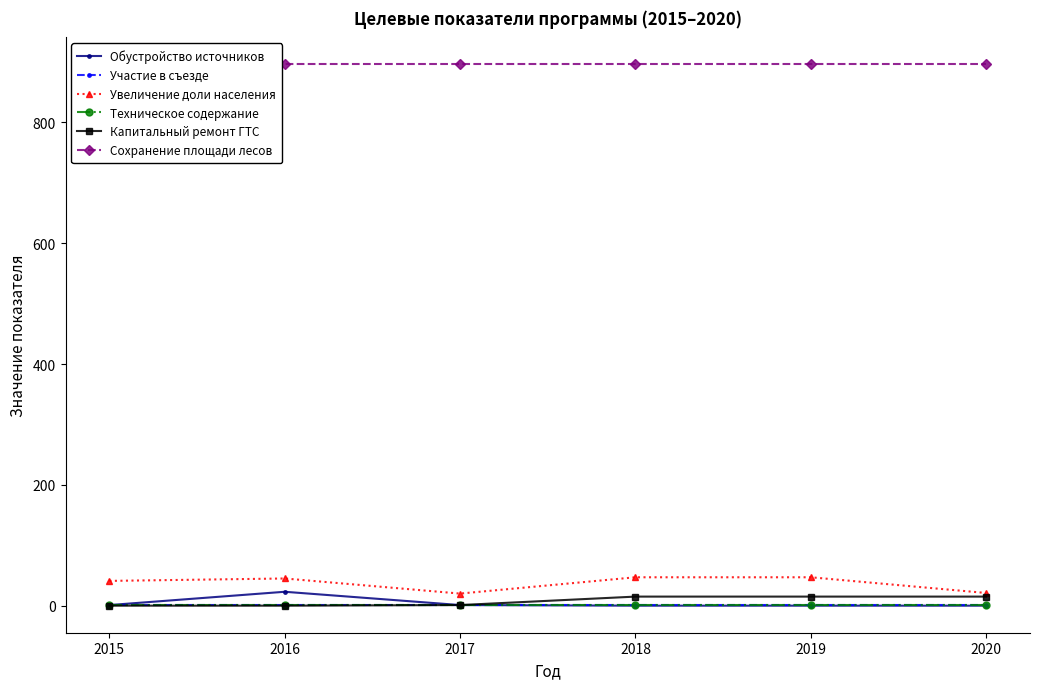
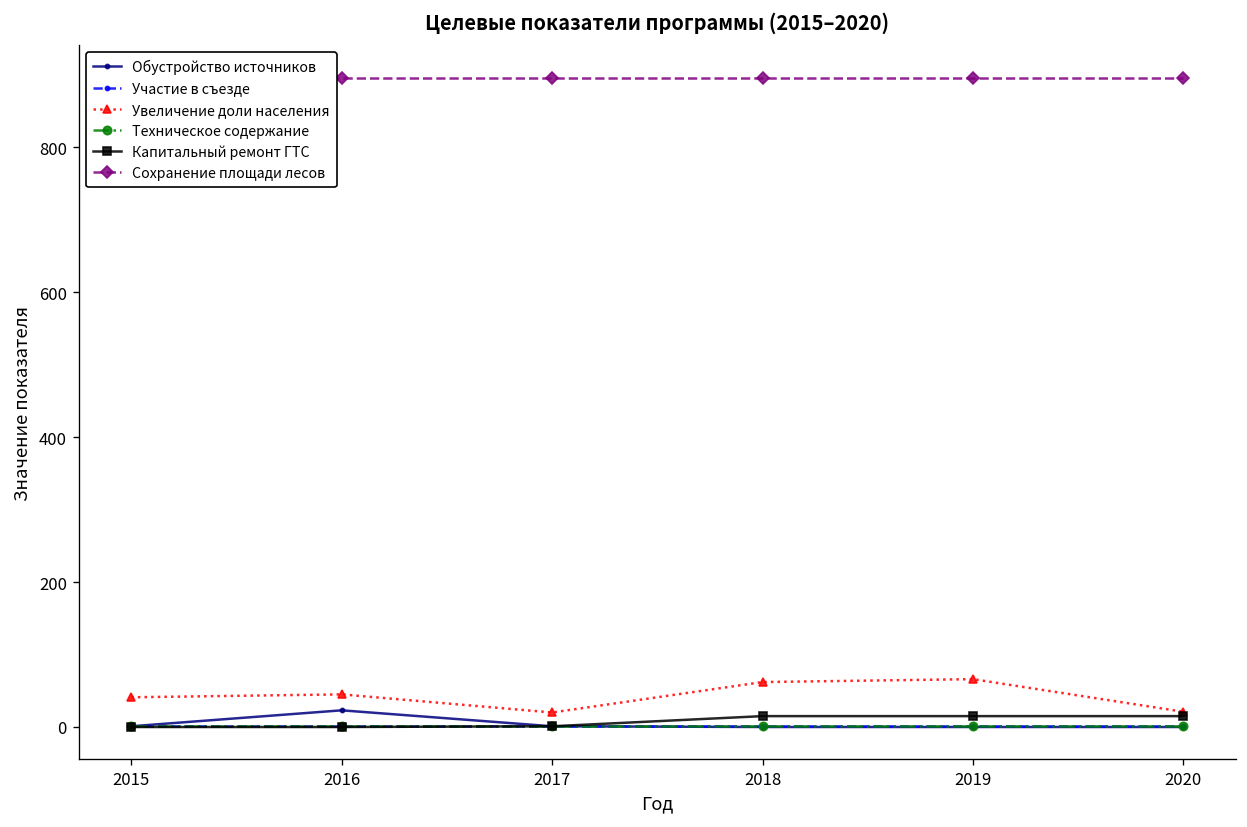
Увеличение доли населения, 2018: 50 -> 60
Увеличение доли населения, 2019: 50 -> 70
